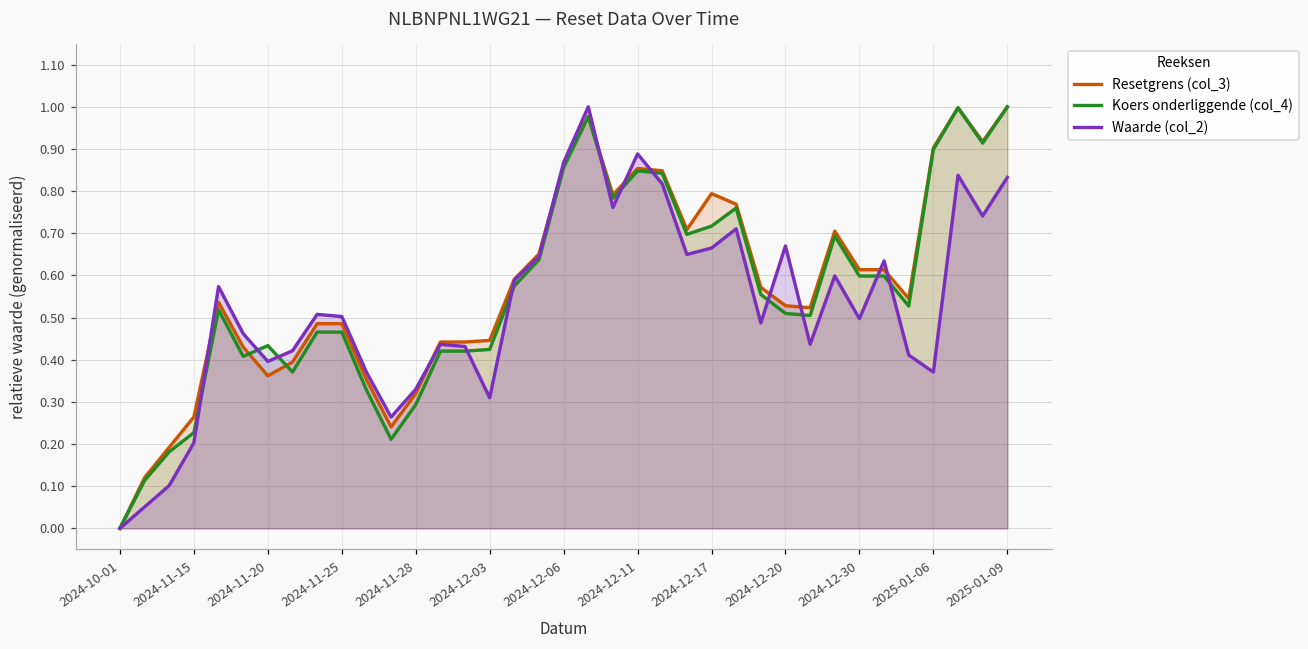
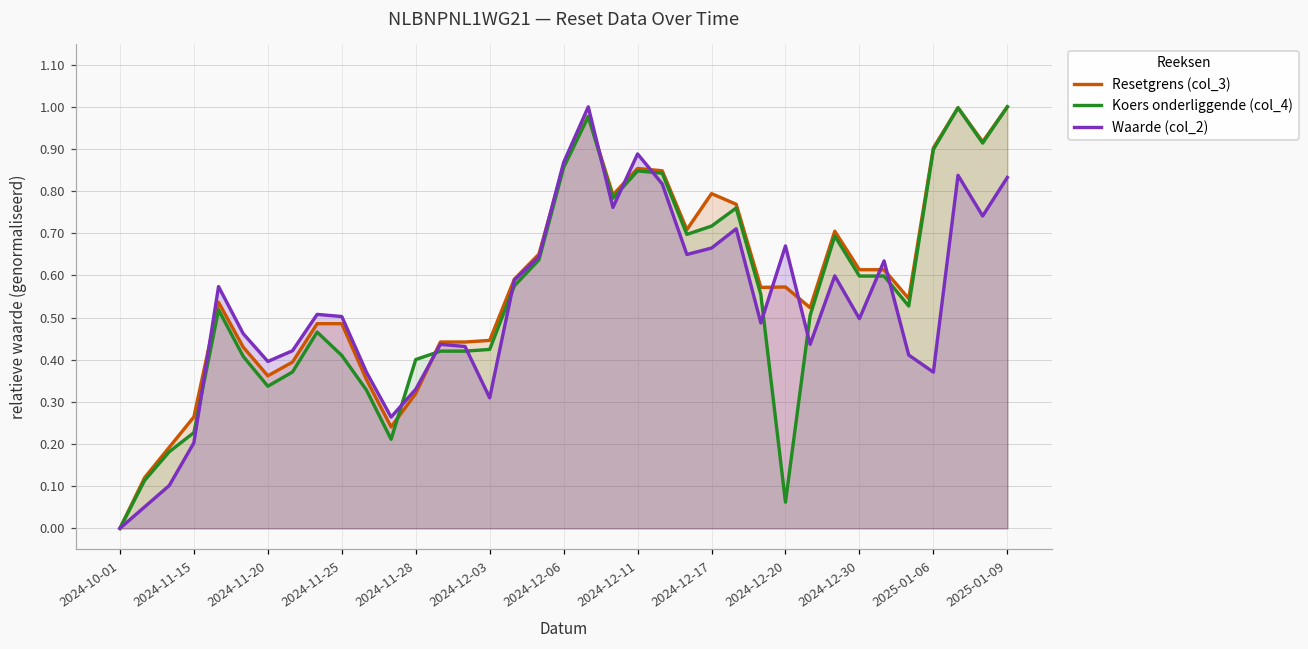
Koers onderliggende (col_4), 2024-11-20: 0.43 -> 0.34
Koers onderliggende (col_4), 2024-11-25: 0.47 -> 0.41
Koers onderliggende (col_4), 2024-11-28: 0.29 -> 0.40
Resetgrens (col_3), 2024-12-20: 0.53 -> 0.57
Koers onderliggende (col_4), 2024-12-20: 0.51 -> 0.06
